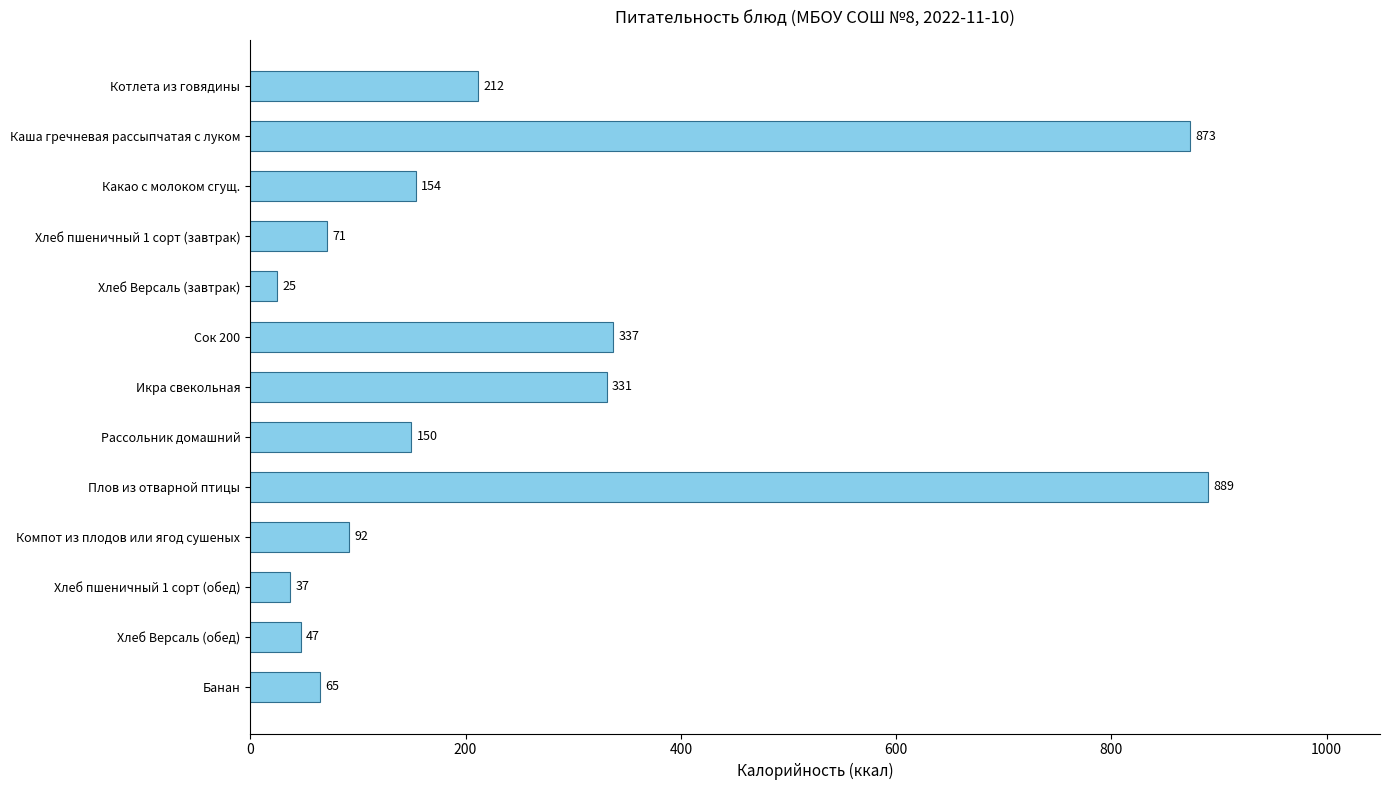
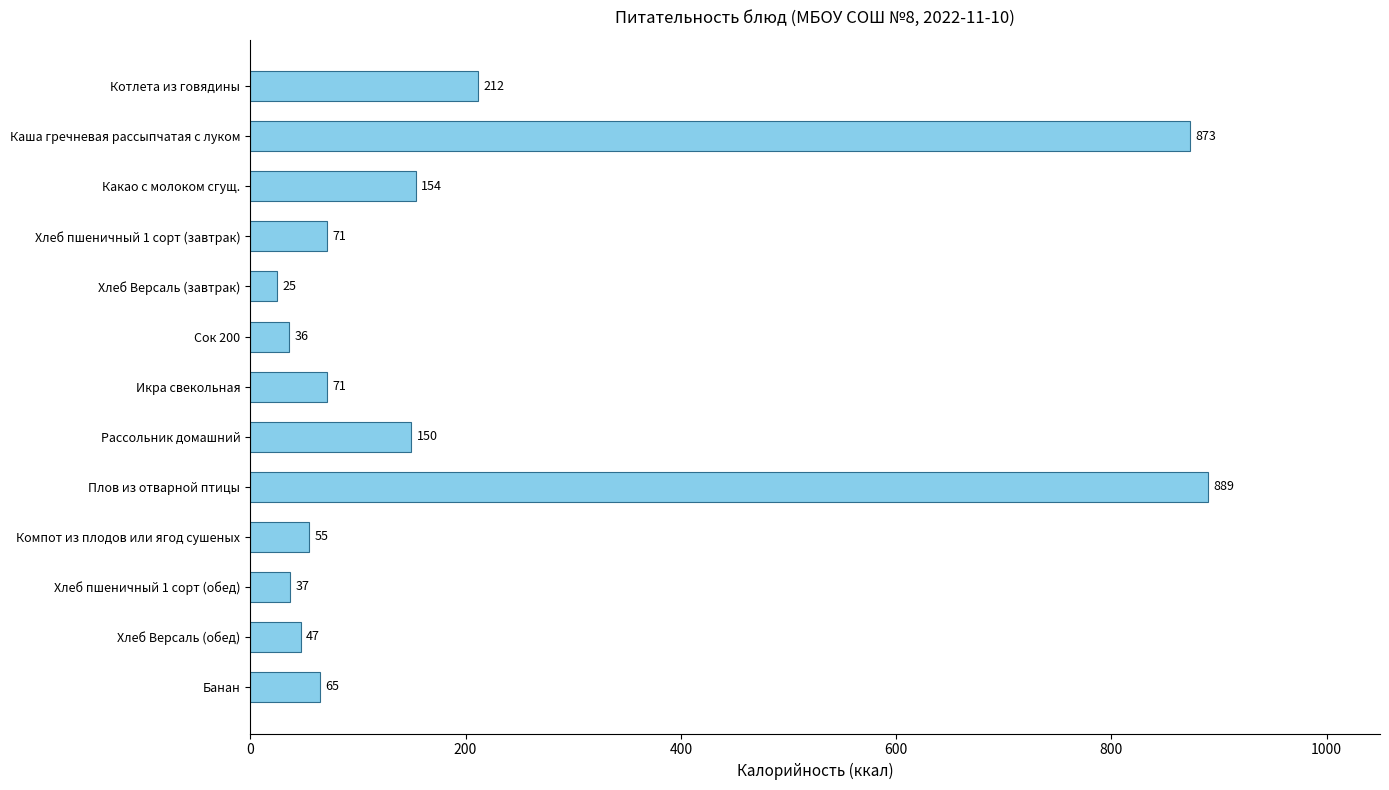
Сок 200: 337 -> 36
Икра свекольная: 331 -> 71
Компот из плодов или ягод сушеных: 92 -> 55
